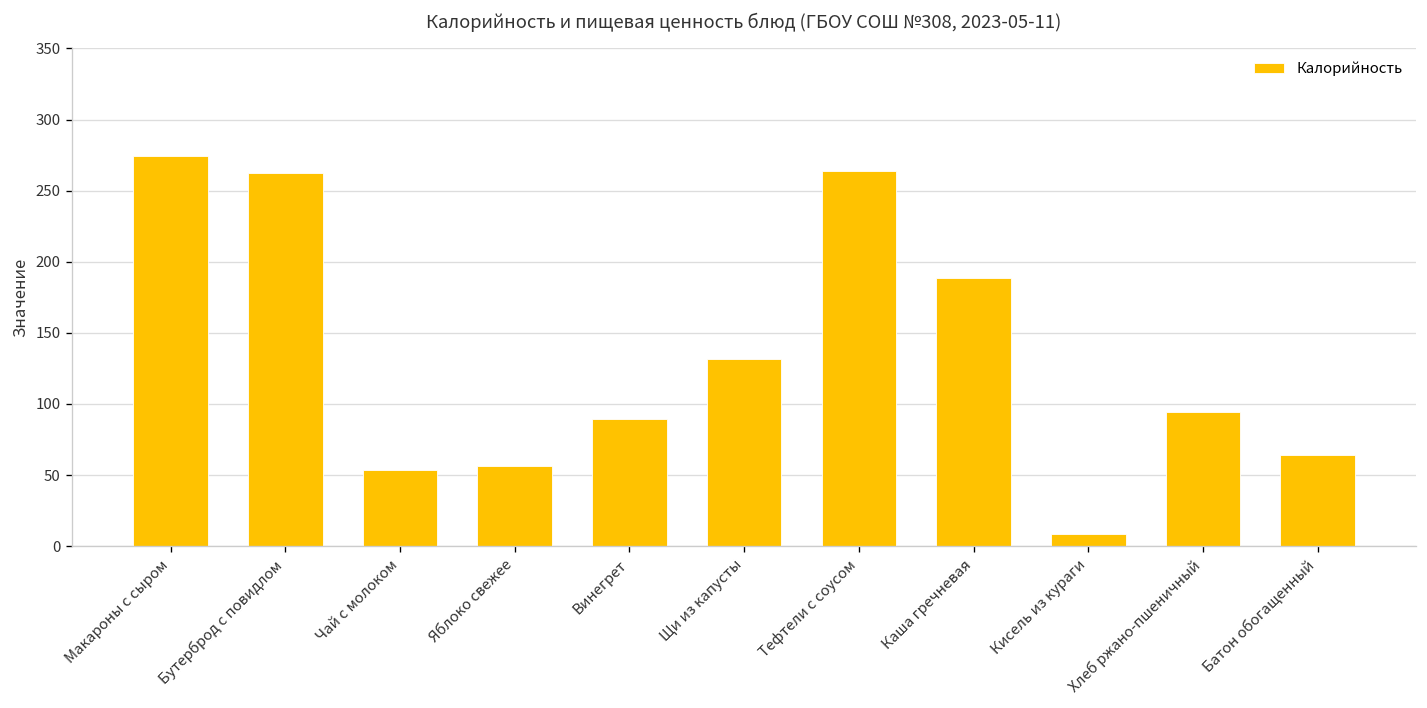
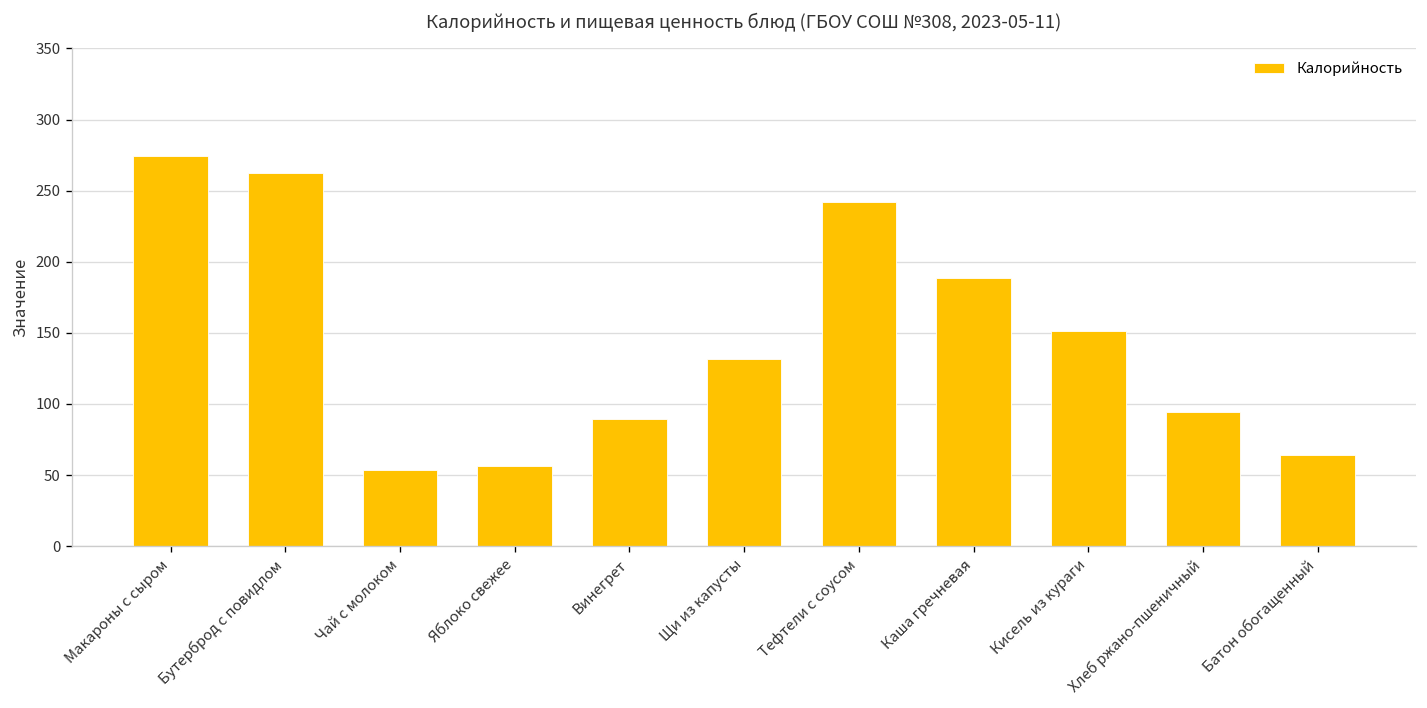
Тефтели с соусом: 264 -> 242
Кисель из кураги: 9 -> 151
